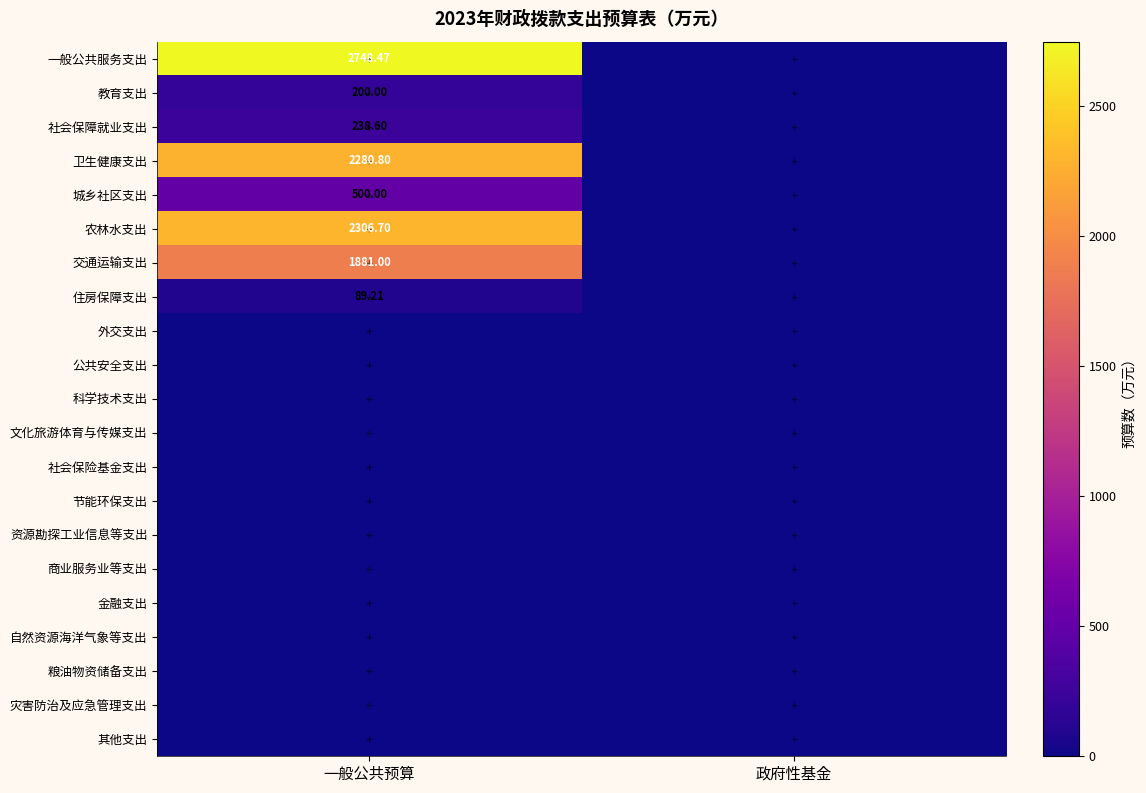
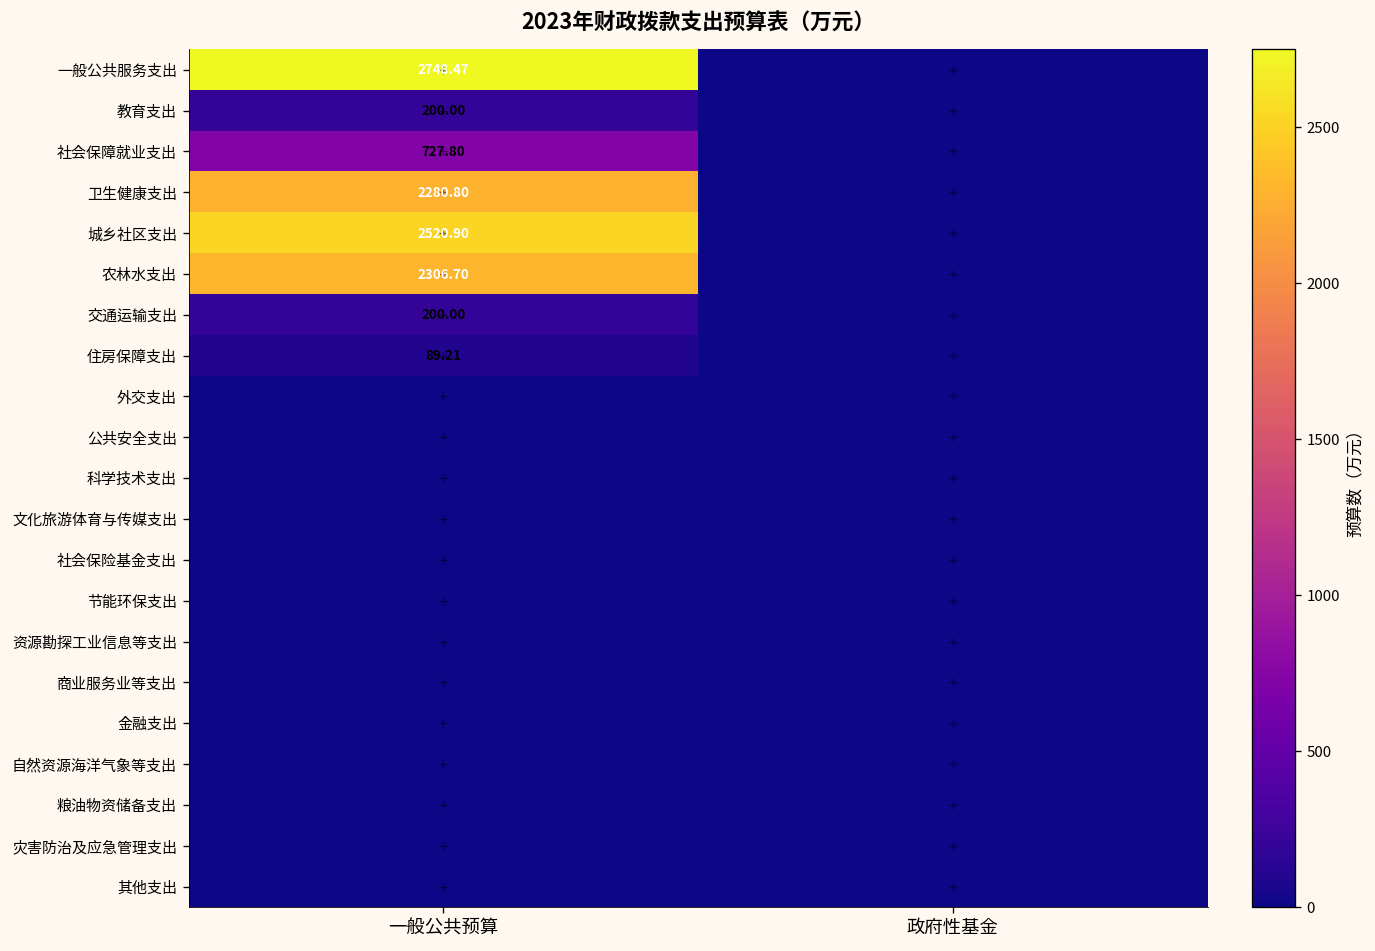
社会保障就业支出, 一般公共预算: 238.60 -> 727.80
城乡社区支出, 一般公共预算: 500.00 -> 2520.90
交通运输支出, 一般公共预算: 1881.00 -> 200.00
